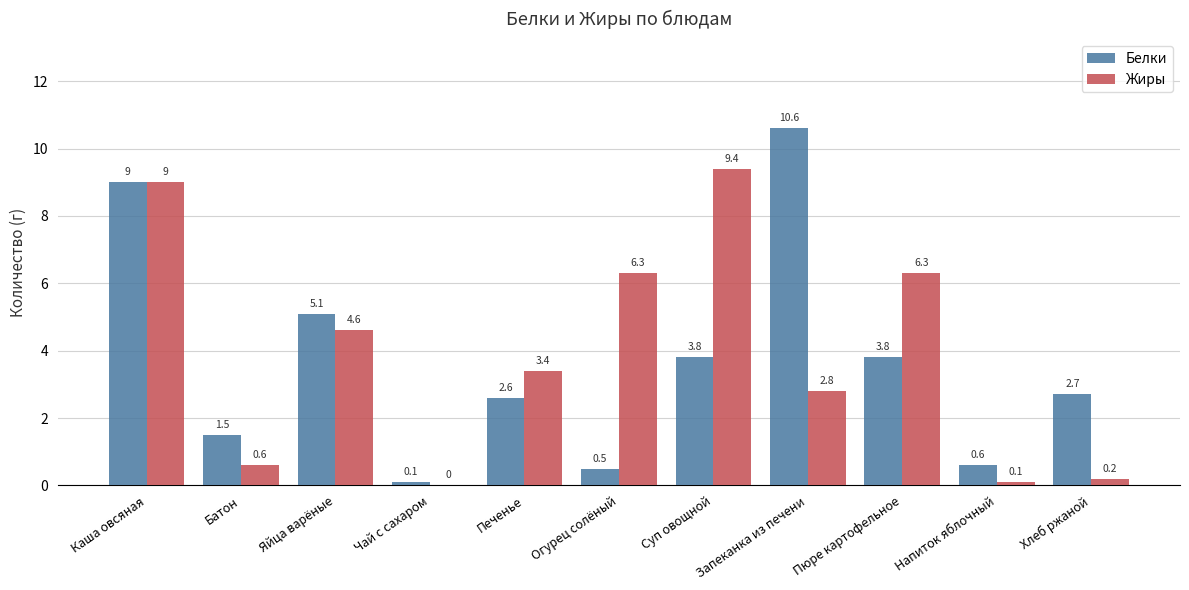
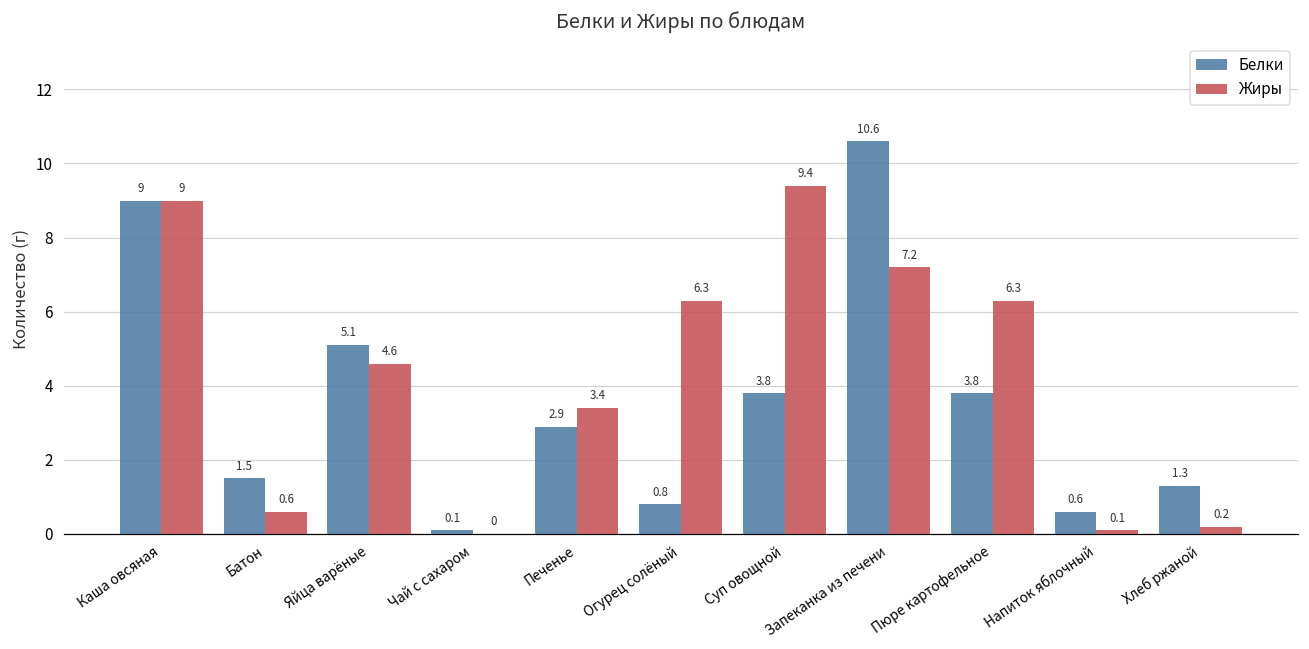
Белки, Печенье: 2.6 -> 2.9
Белки, Огурец солёный: 0.5 -> 0.8
Жиры, Запеканка из печени: 2.8 -> 7.2
Белки, Хлеб ржаной: 2.7 -> 1.3
